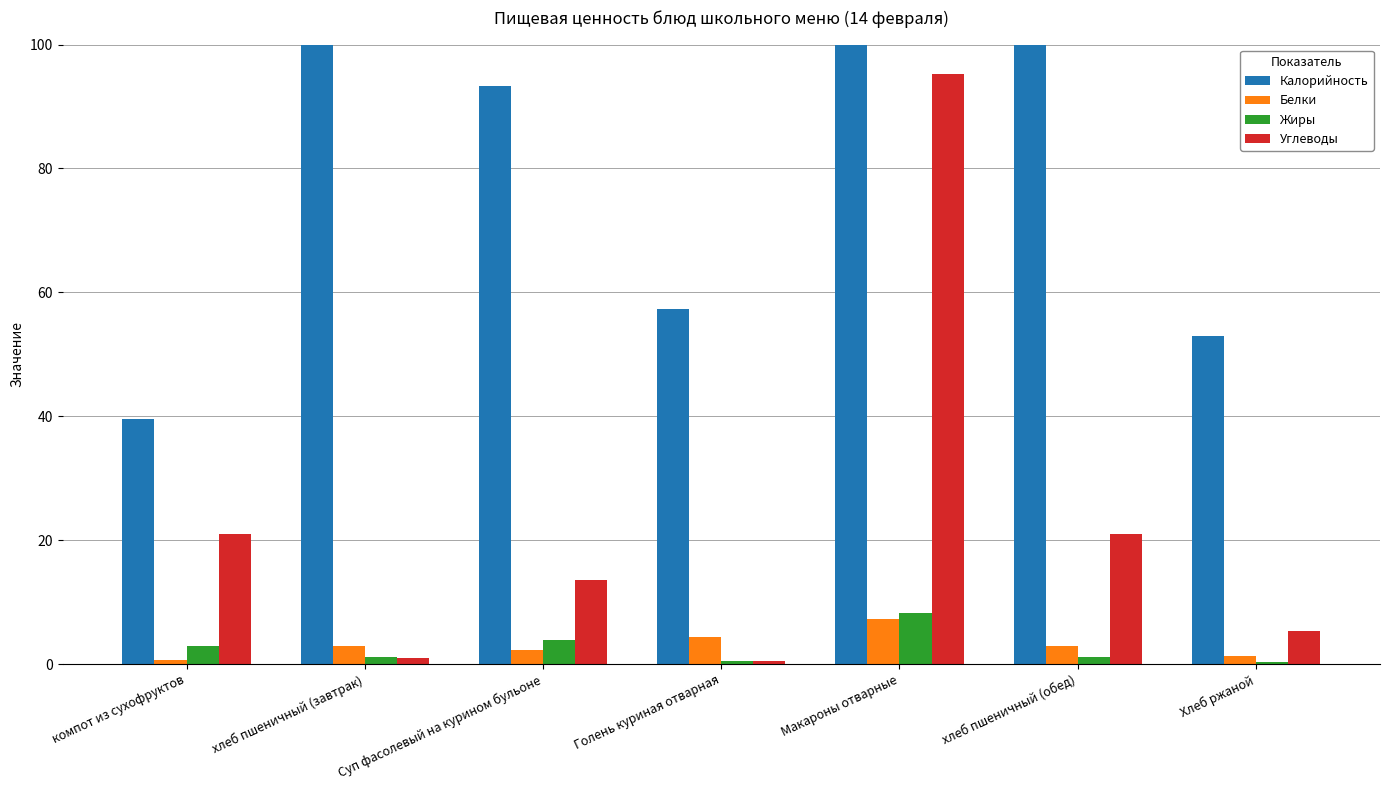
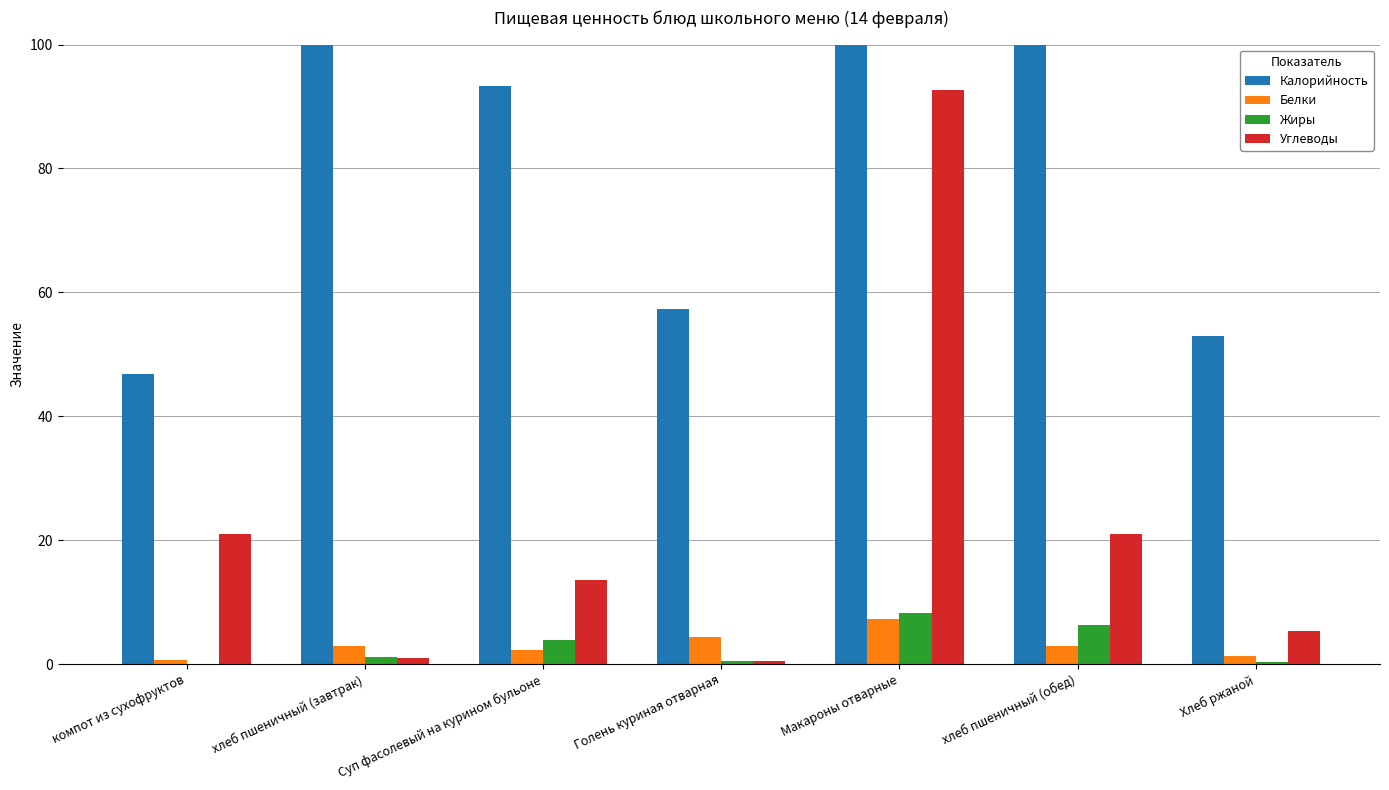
Калорийность, компот из сухофруктов: 40 -> 47
Жиры, компот из сухофруктов: 3 -> 0
Углеводы, Макароны отварные: 95 -> 93
Жиры, хлеб пшеничный (обед): 1 -> 6
